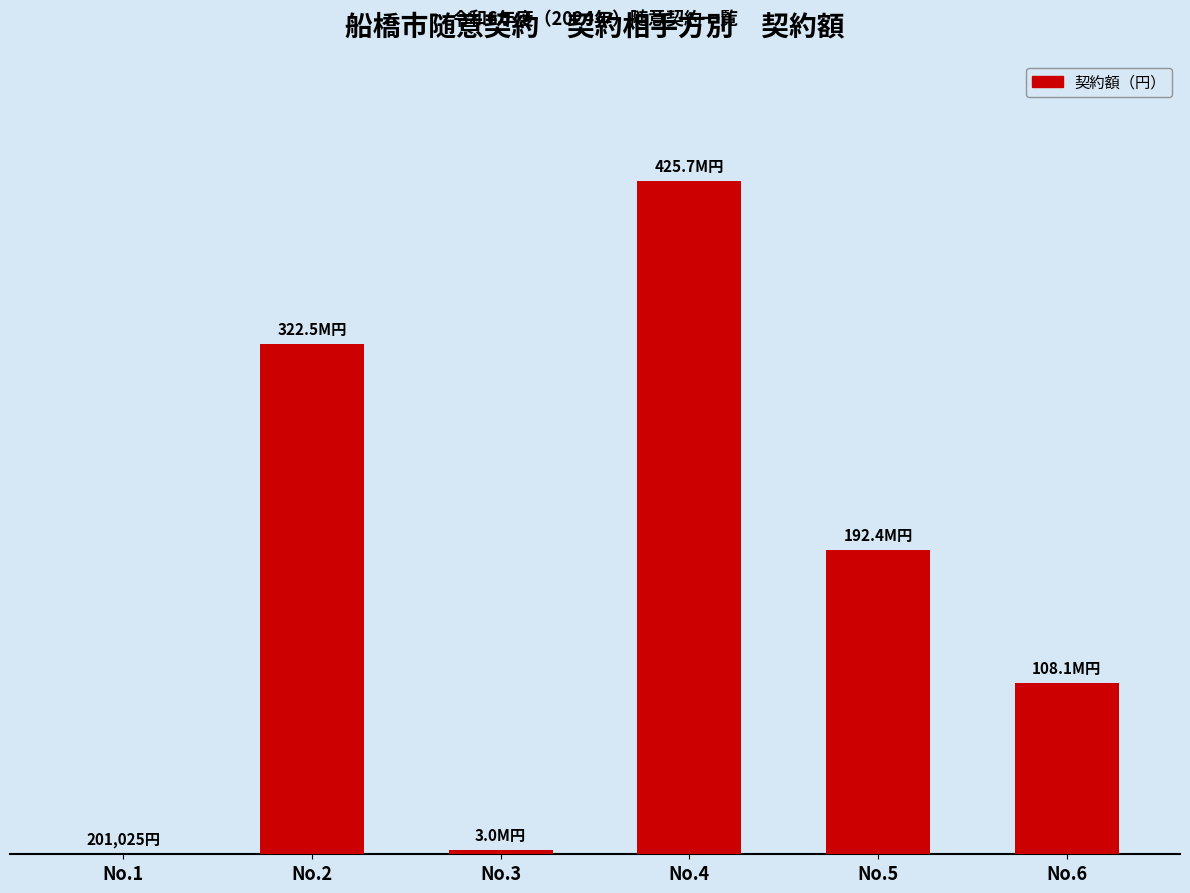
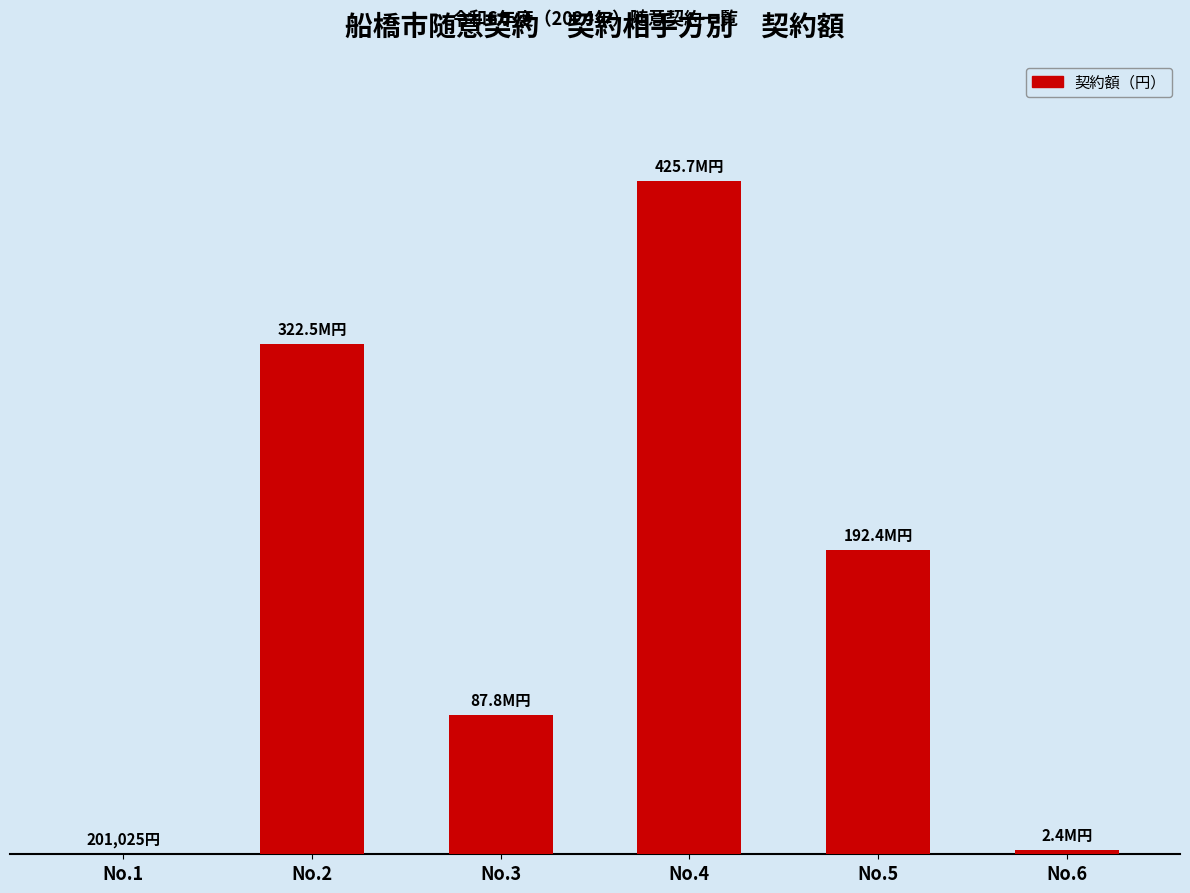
No.3: 3.0 -> 87.8
No.6: 108.1 -> 2.4
